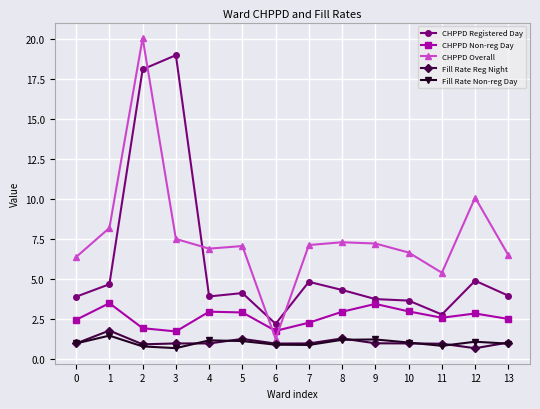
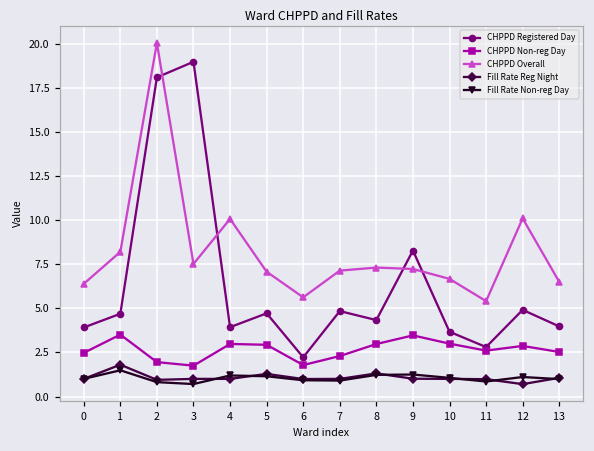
CHPPD Overall, 4: 6.9 -> 10.1
CHPPD Registered Day, 5: 4.1 -> 4.7
CHPPD Overall, 6: 1.3 -> 5.6
CHPPD Registered Day, 9: 3.8 -> 8.3
